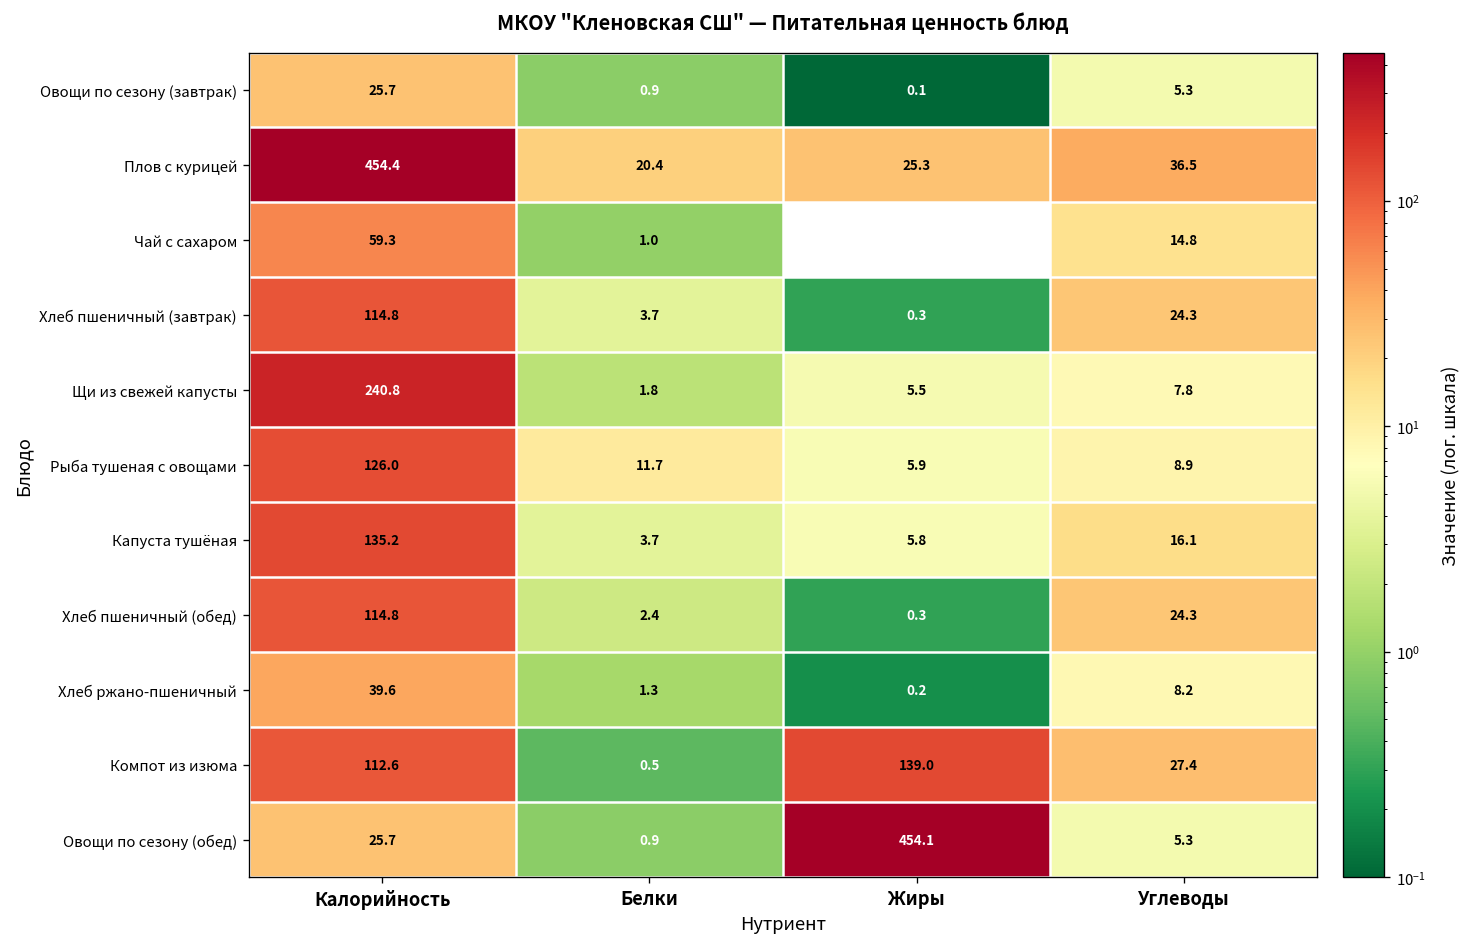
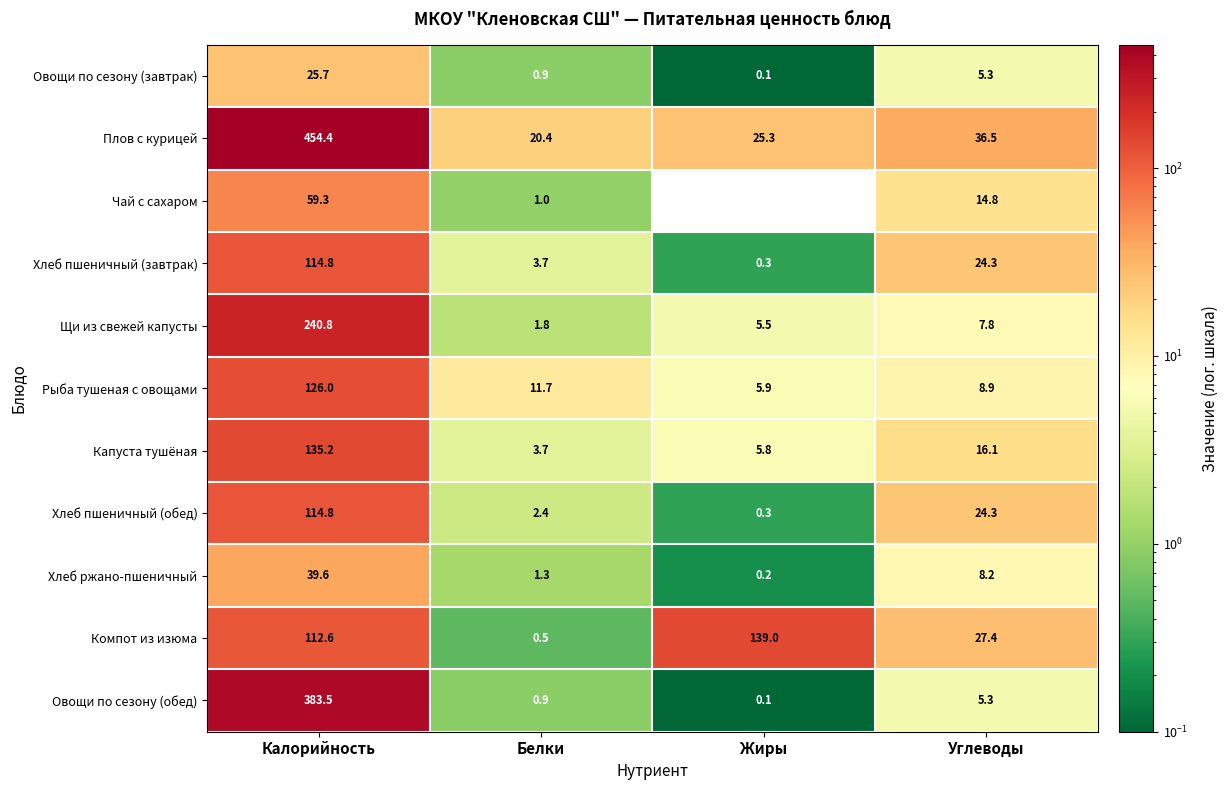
Овощи по сезону (обед), Калорийность: 25.7 -> 383.5
Овощи по сезону (обед), Жиры: 454.1 -> 0.1
